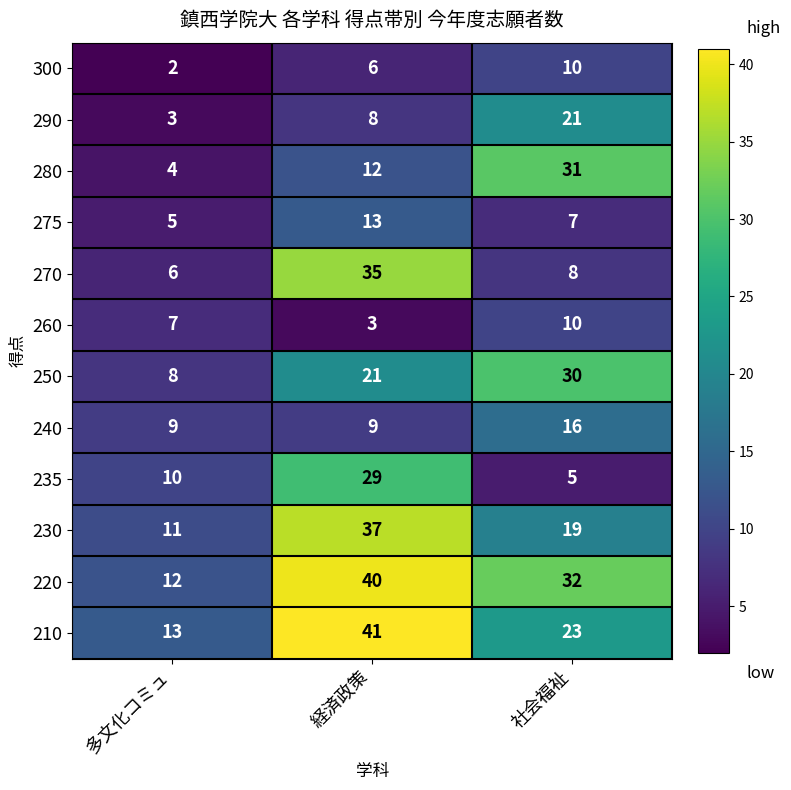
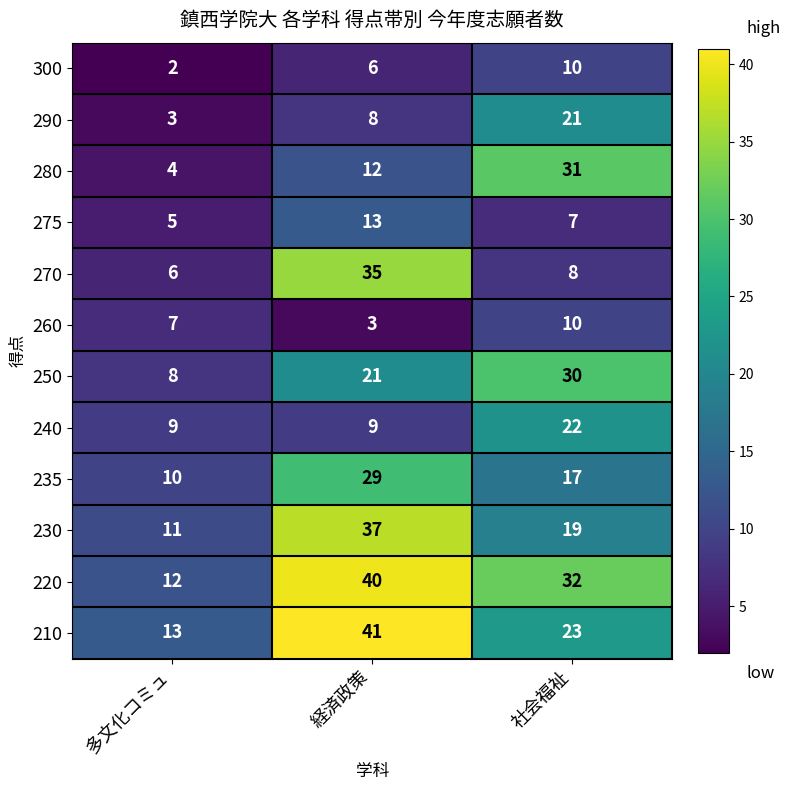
240, 社会福祉: 16 -> 22
235, 社会福祉: 5 -> 17
